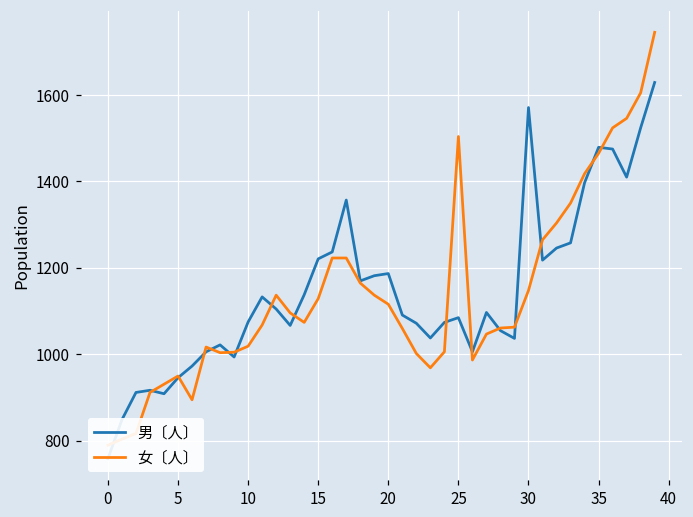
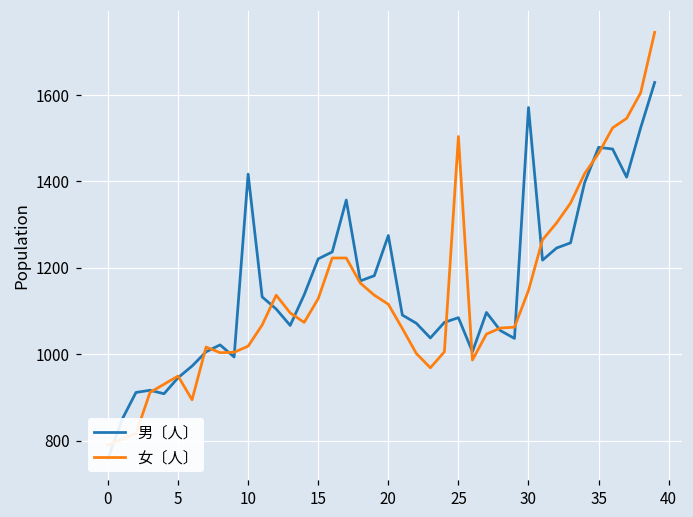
男〔人〕, 10: 1080 -> 1420
男〔人〕, 20: 1190 -> 1280
